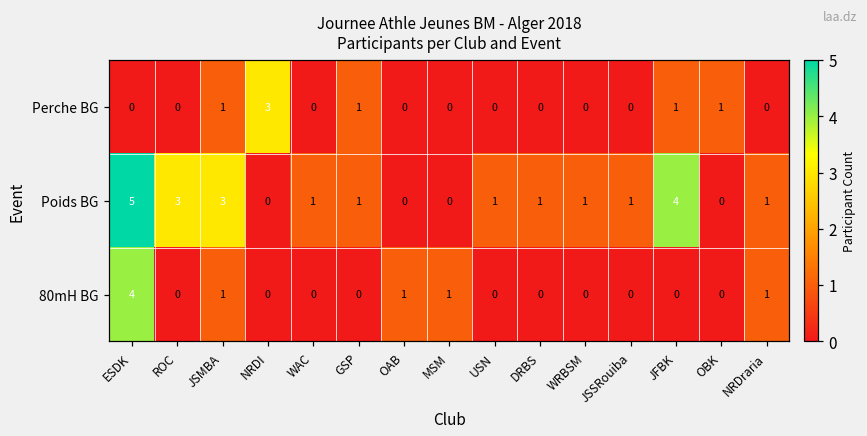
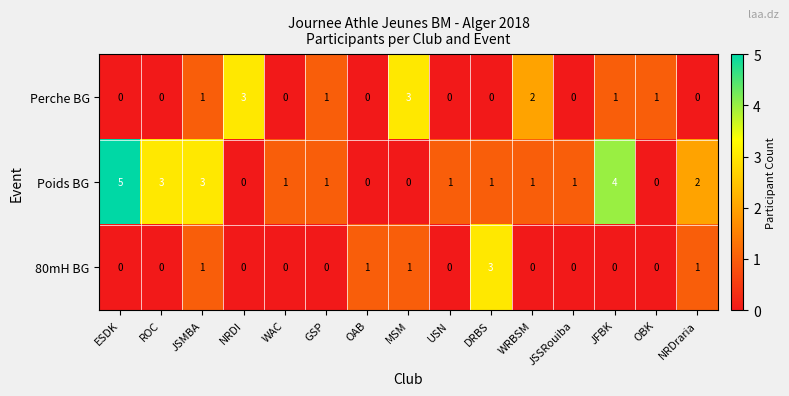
Perche BG, MSM: 0 -> 3
Perche BG, WRBSM: 0 -> 2
Poids BG, NRDraria: 1 -> 2
80mH BG, ESDK: 4 -> 0
80mH BG, DRBS: 0 -> 3
